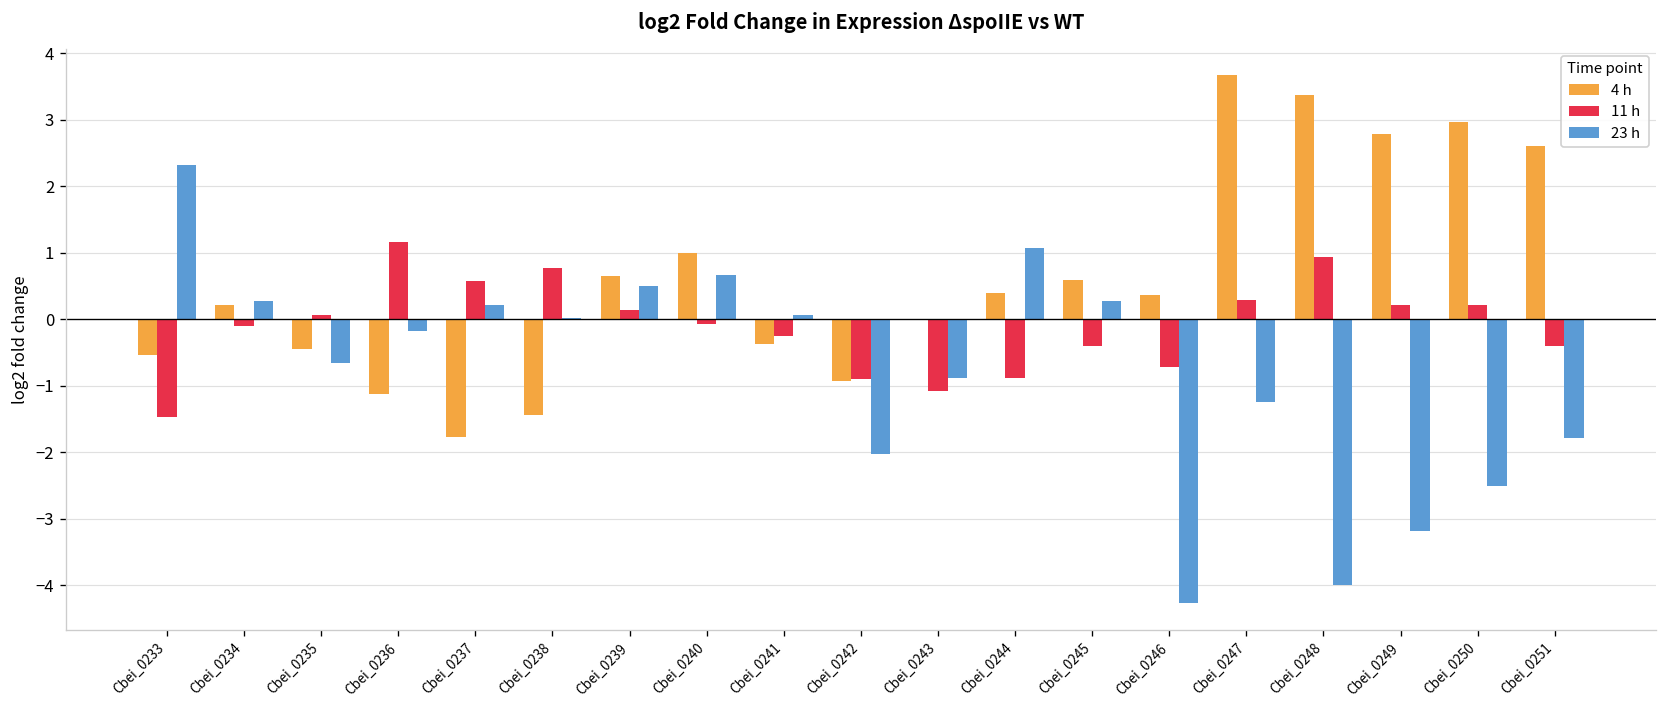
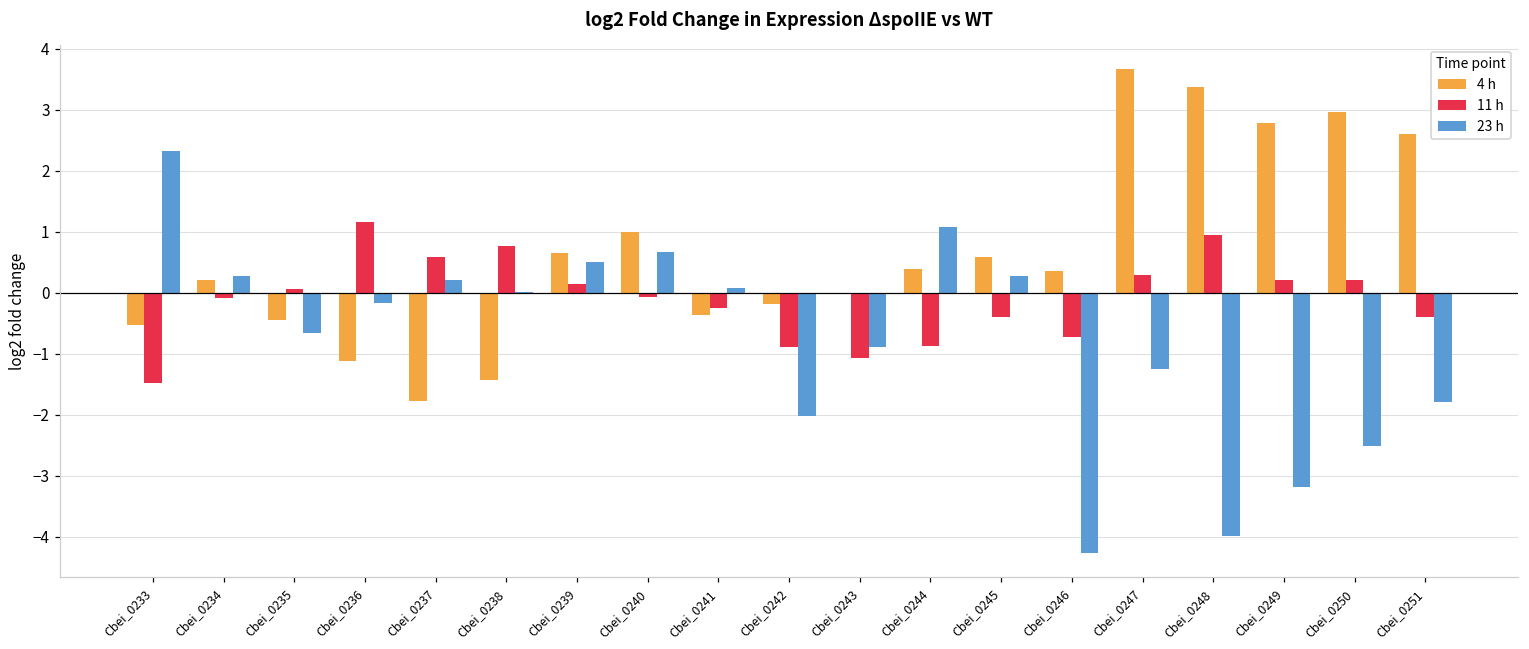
4 h, Cbei_0242: -0.9 -> -0.2
